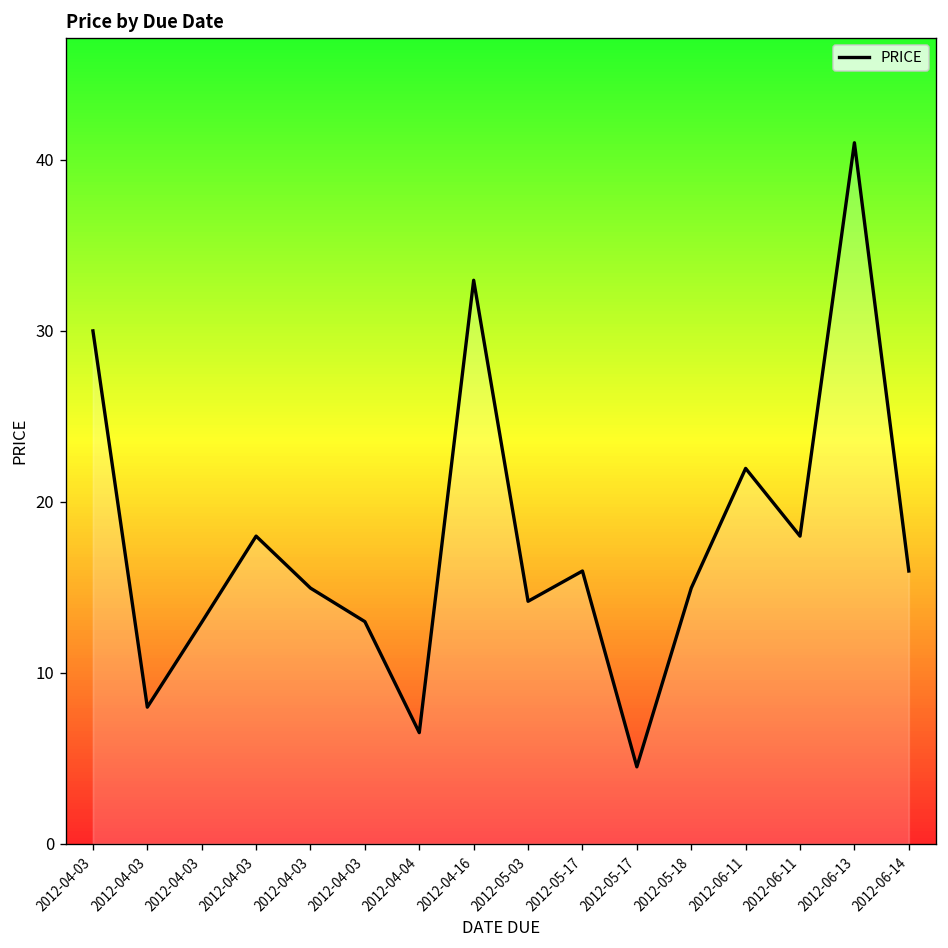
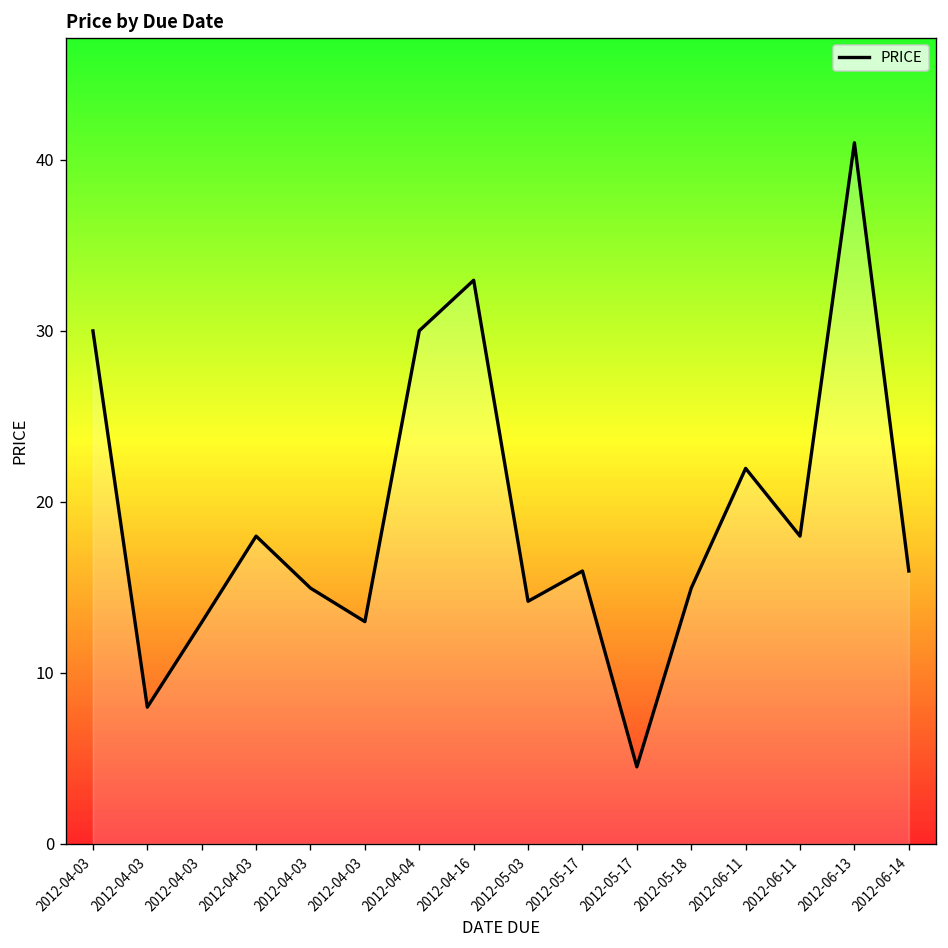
2012-04-04: 6.5 -> 30.0
